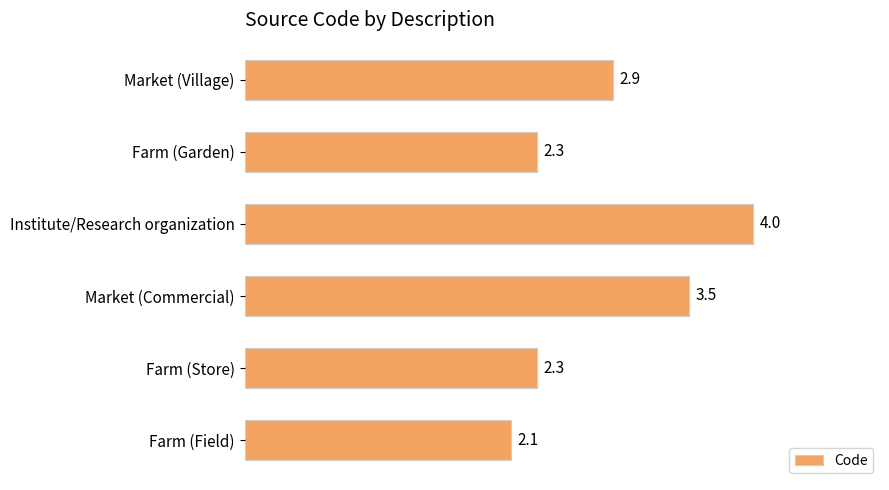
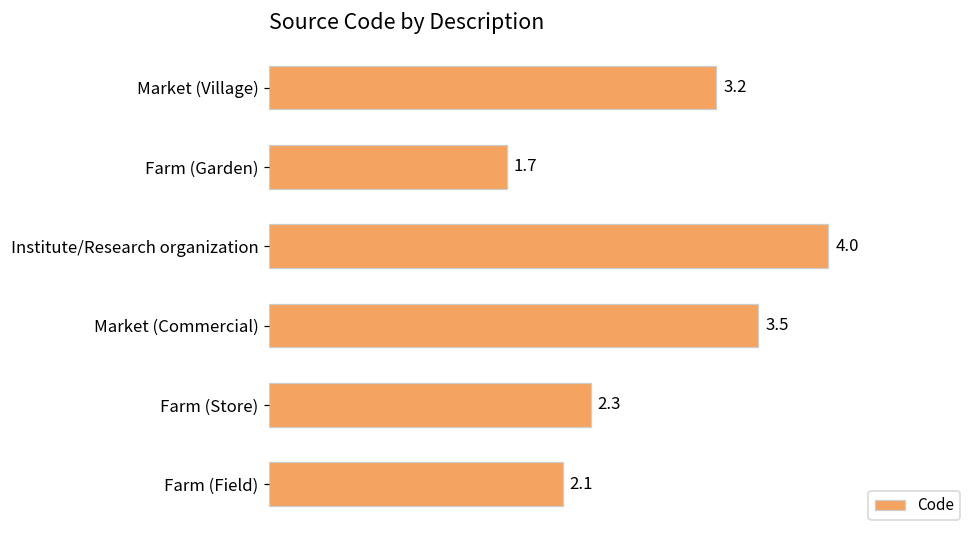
Market (Village): 2.9 -> 3.2
Farm (Garden): 2.3 -> 1.7
